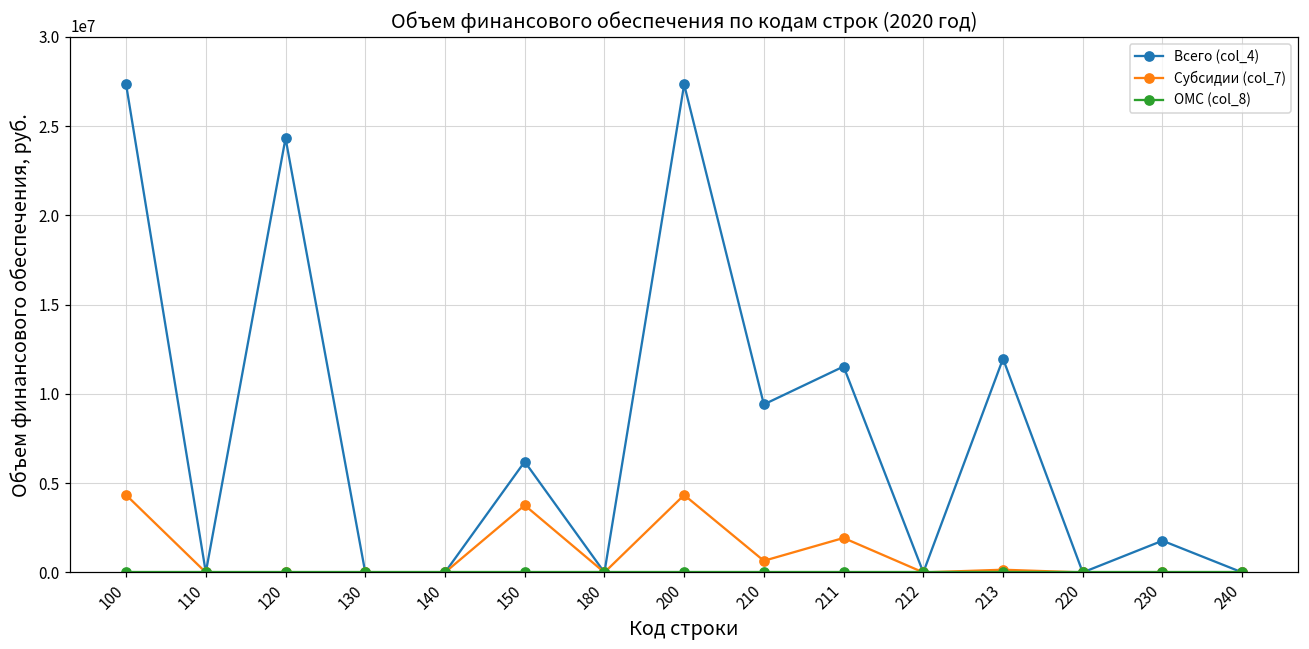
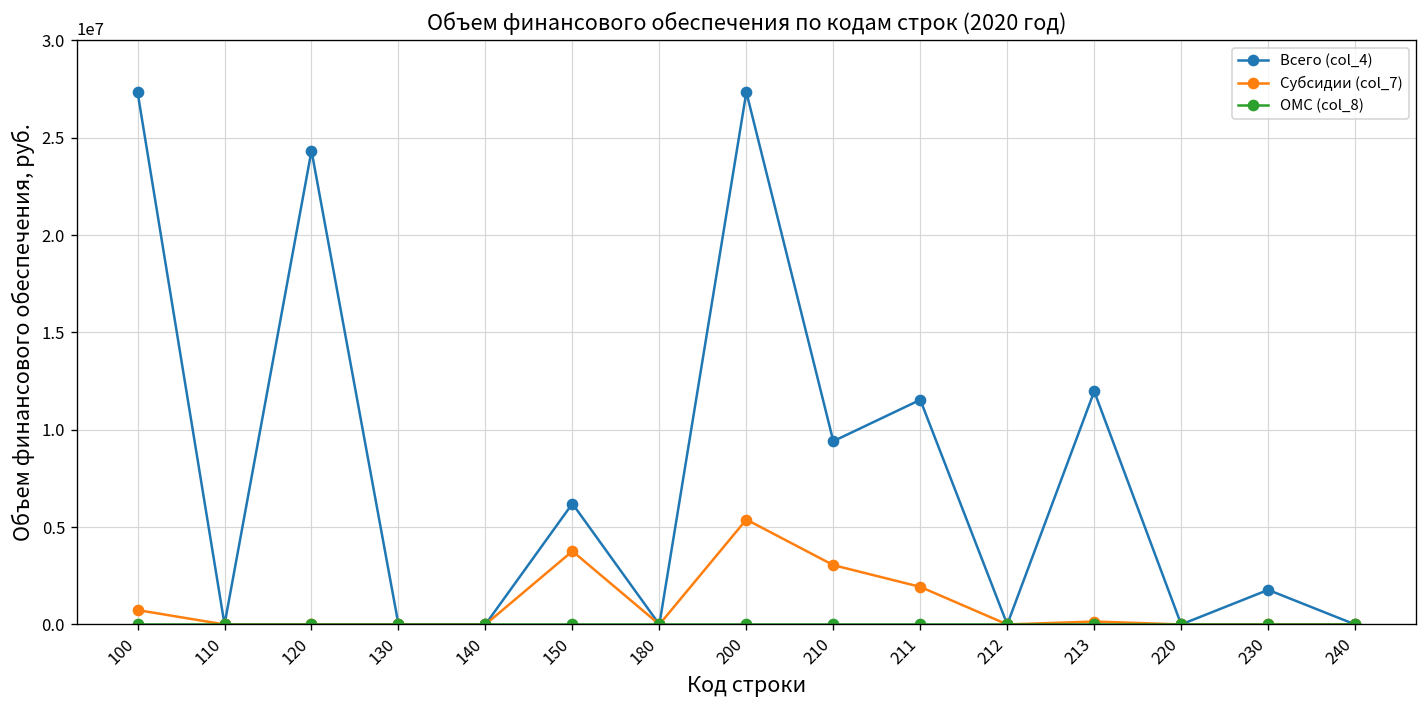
Субсидии (col_7), 100: 4300000 -> 700000
Субсидии (col_7), 200: 4300000 -> 5400000
Субсидии (col_7), 210: 700000 -> 3000000
